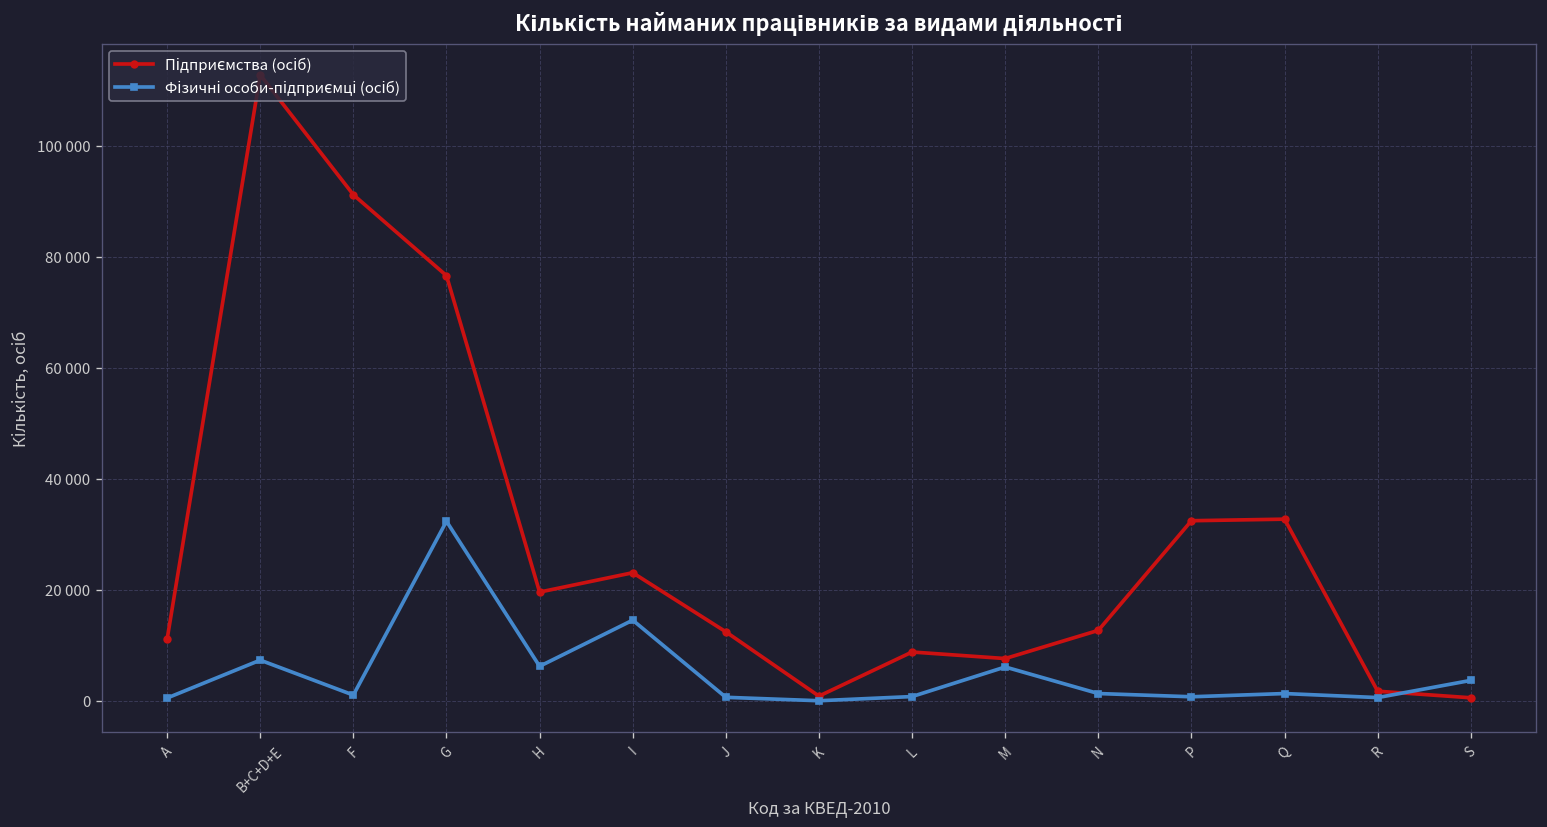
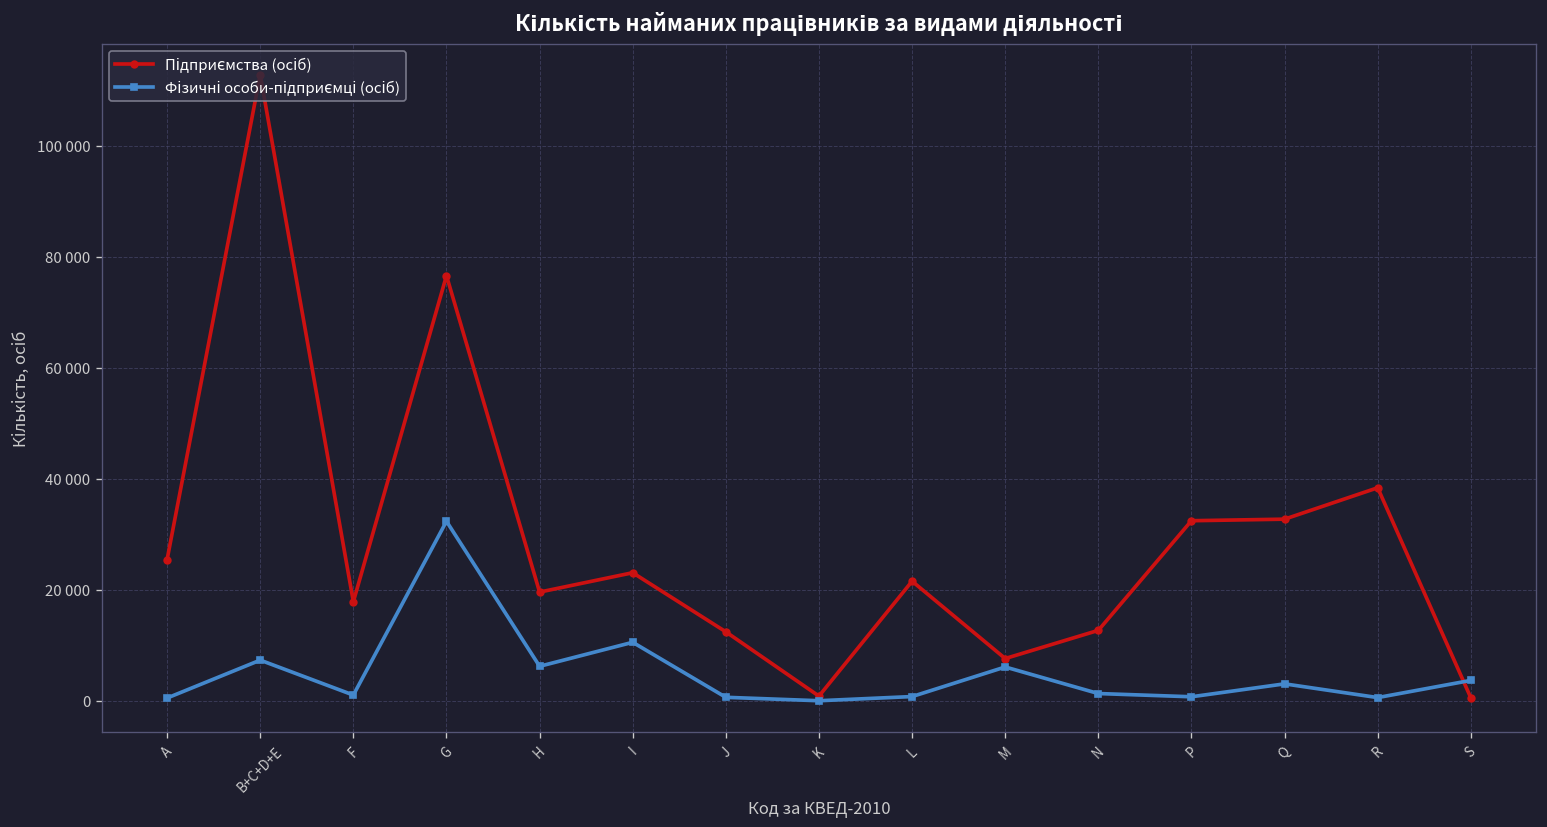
Підприємства (осіб), A: 11000 -> 25000
Підприємства (осіб), F: 91000 -> 18000
Фізичні особи-підприємці (осіб), I: 15000 -> 11000
Підприємства (осіб), L: 9000 -> 22000
Фізичні особи-підприємці (осіб), Q: 1000 -> 3000
Підприємства (осіб), R: 2000 -> 38000
